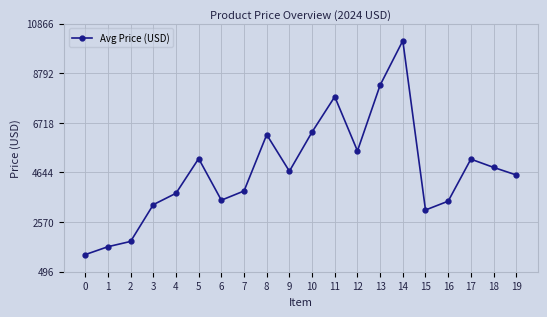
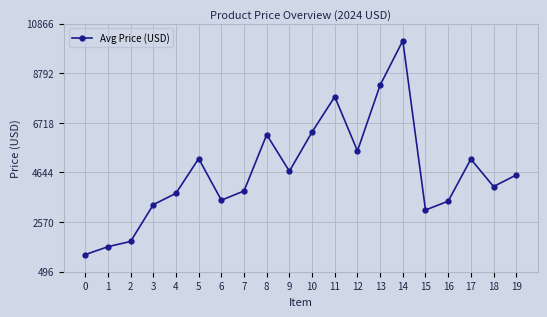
18: 4900 -> 4100
